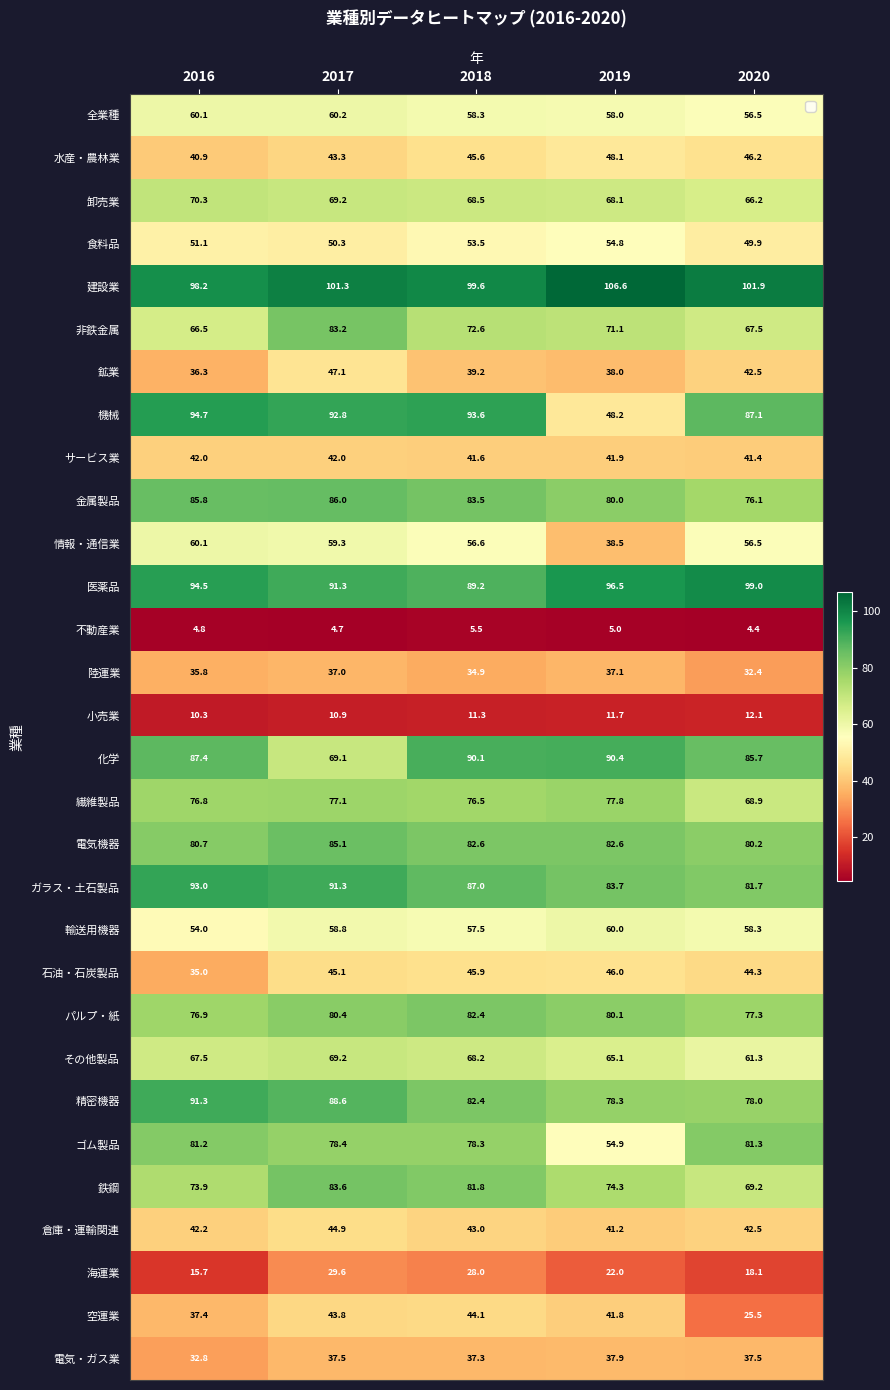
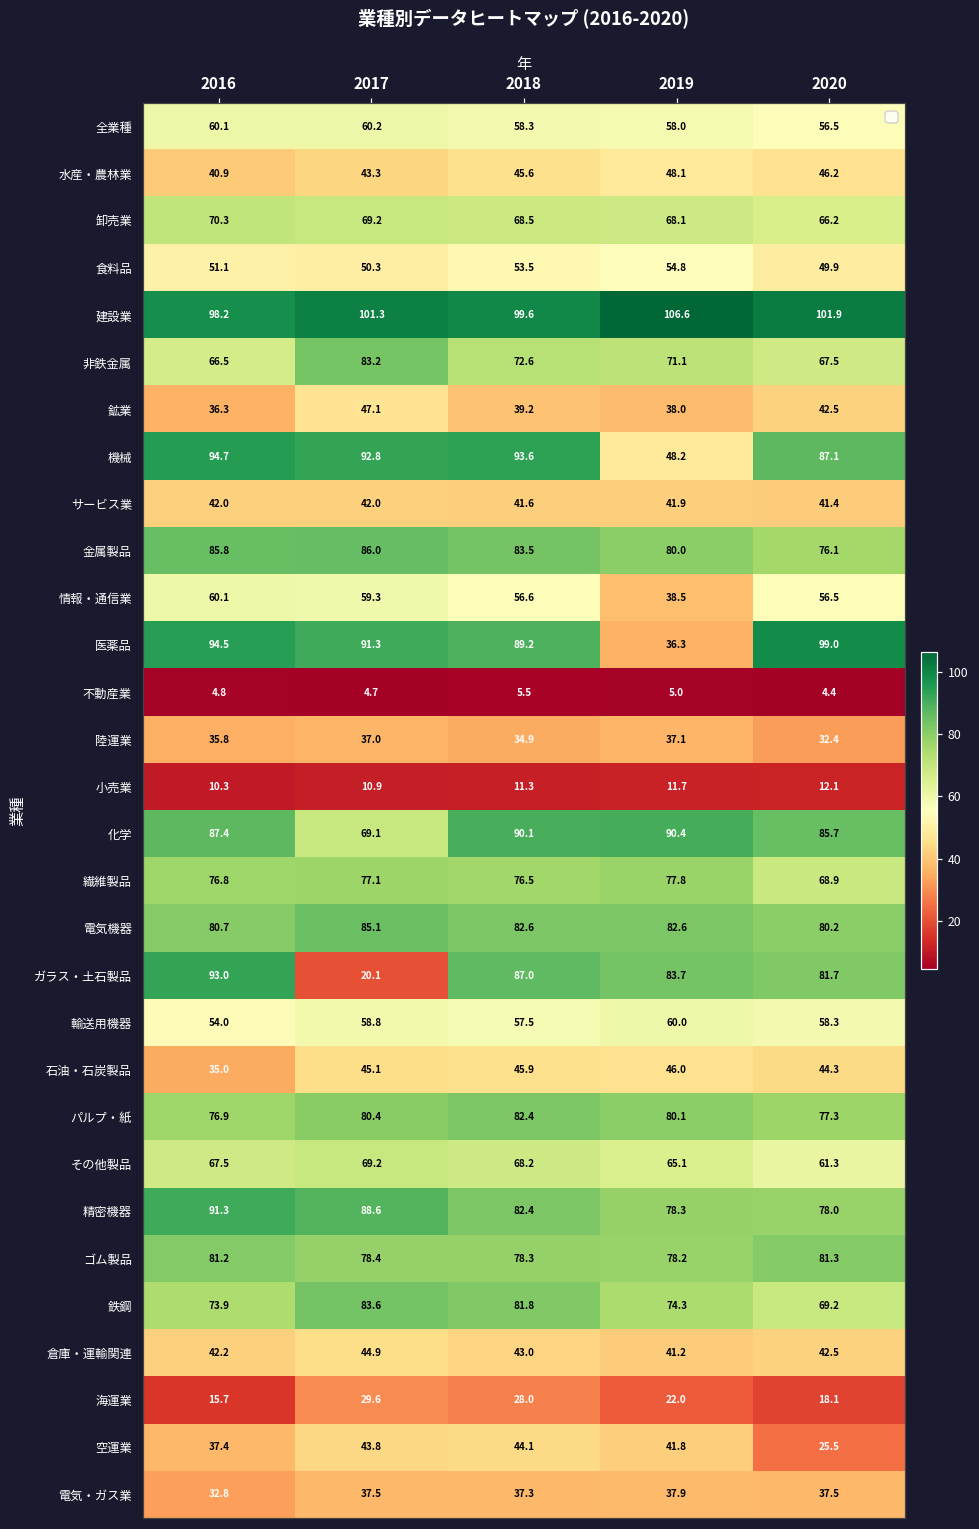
医薬品, 2019: 96.5 -> 36.3
ガラス・土石製品, 2017: 91.3 -> 20.1
ゴム製品, 2019: 54.9 -> 78.2
